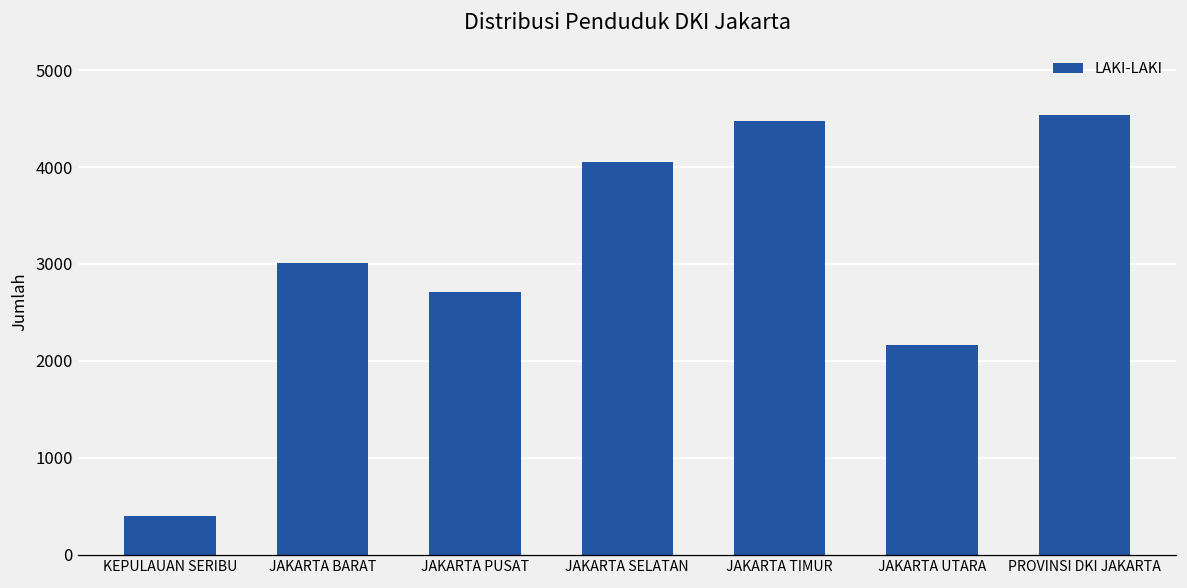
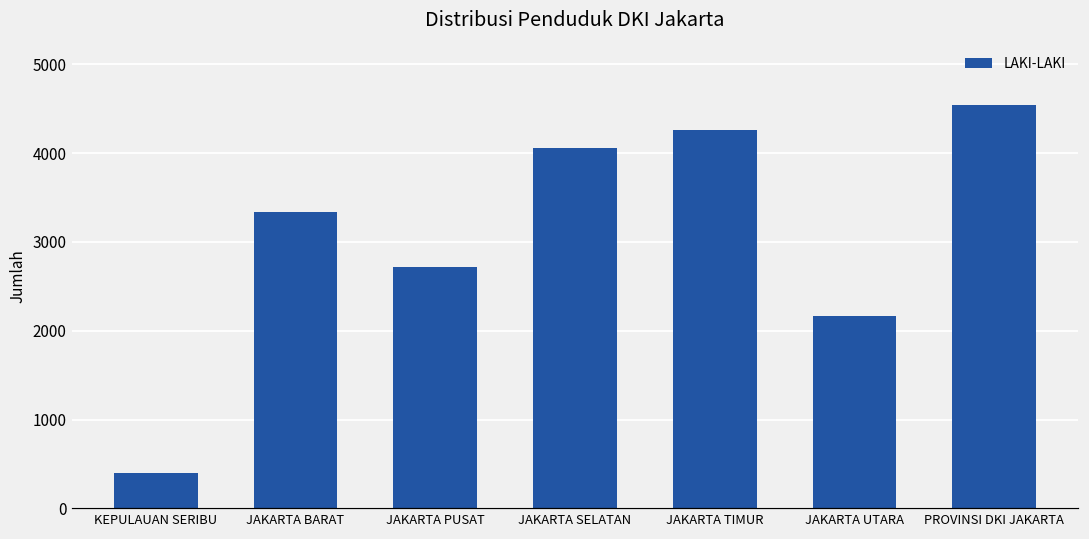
JAKARTA BARAT: 3000 -> 3300
JAKARTA TIMUR: 4500 -> 4300
